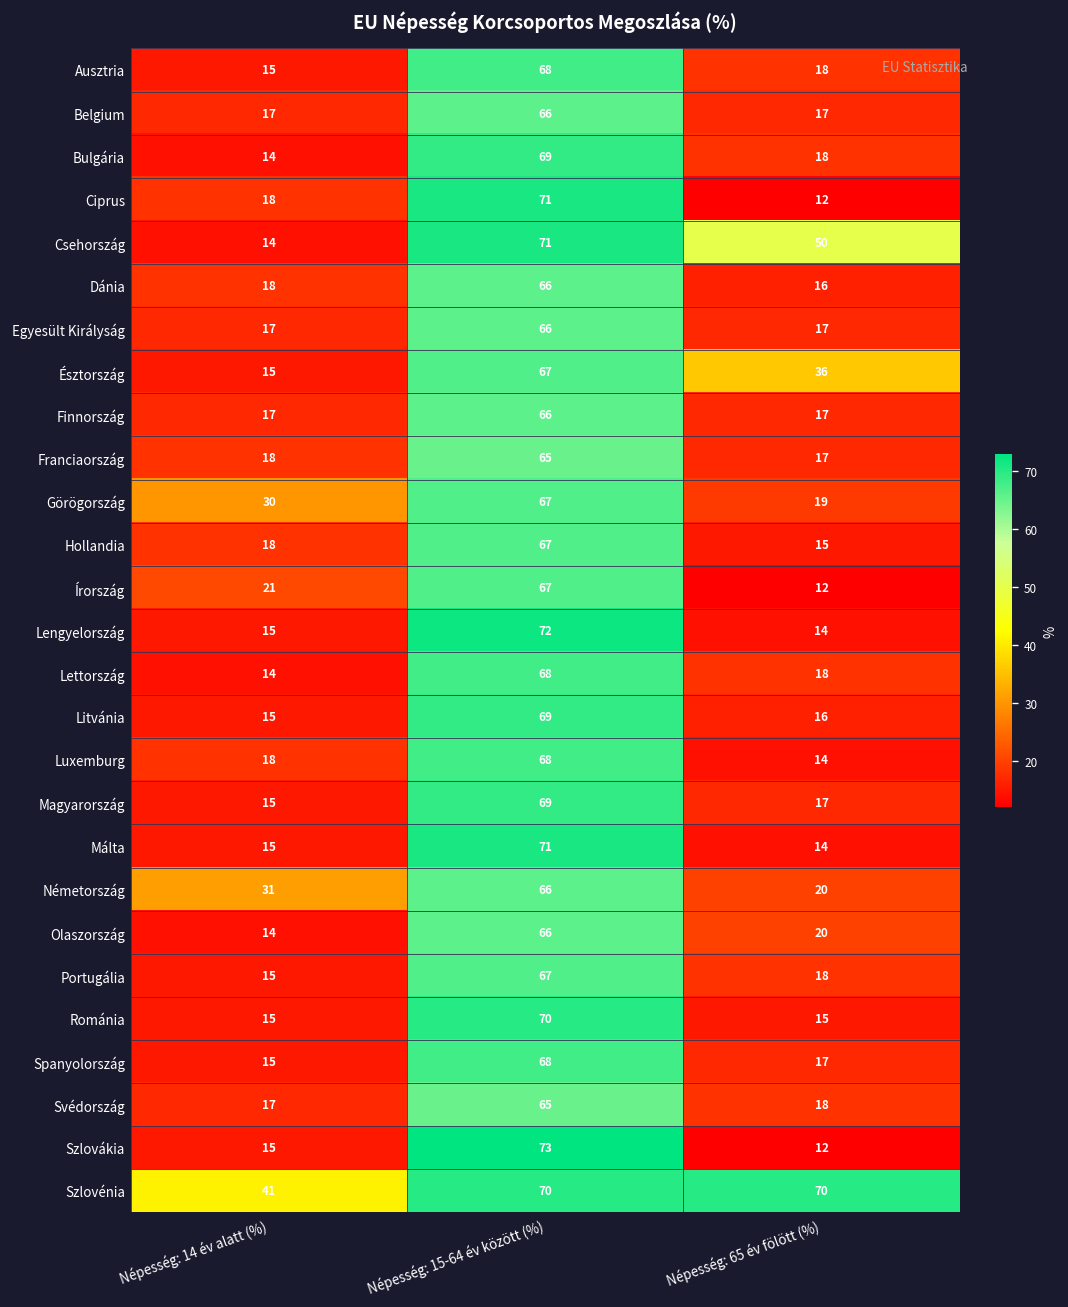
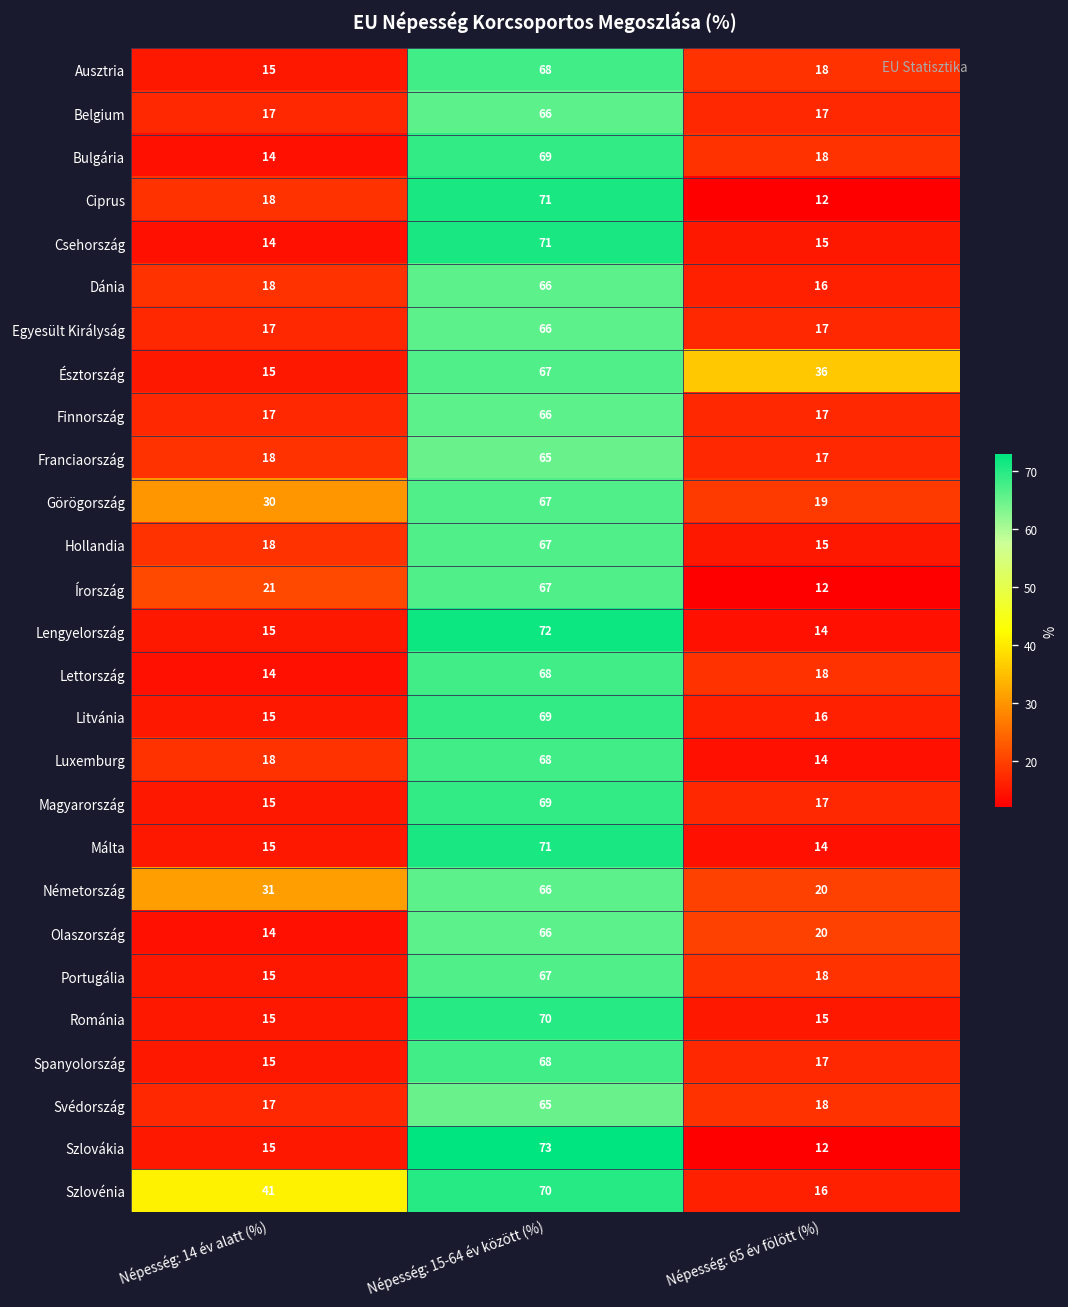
Csehország, Népesség: 65 év fölött (%): 50 -> 15
Szlovénia, Népesség: 65 év fölött (%): 70 -> 16
